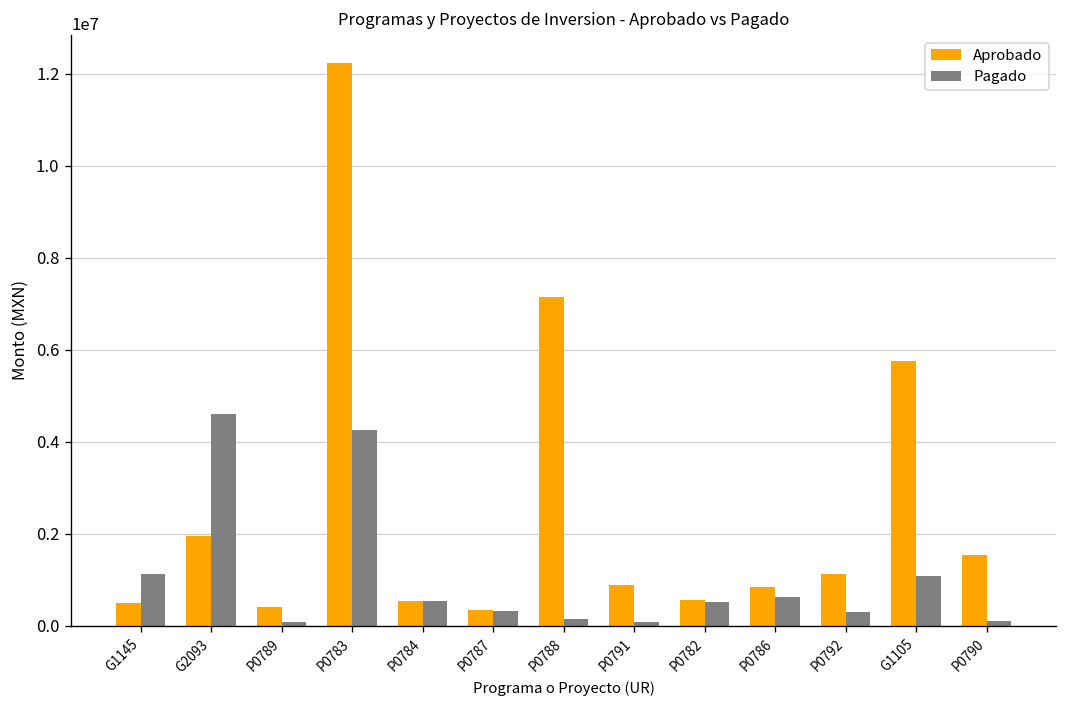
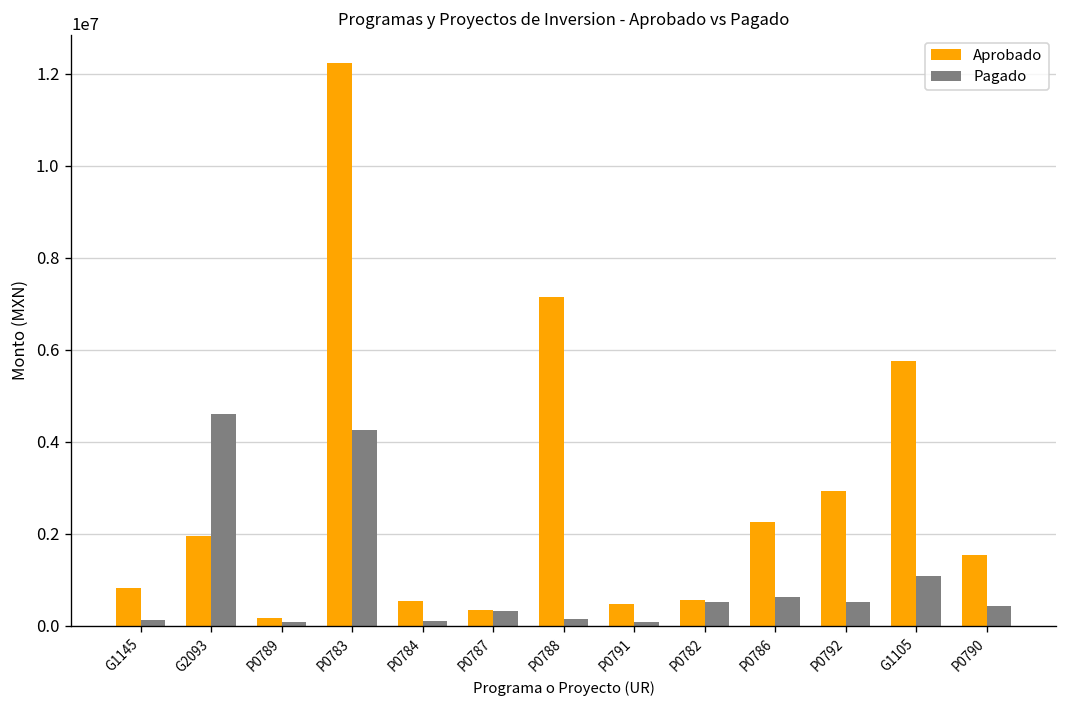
Aprobado, G1145: 500000 -> 800000
Pagado, G1145: 1100000 -> 100000
Aprobado, P0789: 400000 -> 200000
Pagado, P0784: 500000 -> 100000
Aprobado, P0791: 900000 -> 500000
Aprobado, P0786: 800000 -> 2300000
Aprobado, P0792: 1100000 -> 2900000
Pagado, P0792: 300000 -> 500000
Pagado, P0790: 100000 -> 400000
